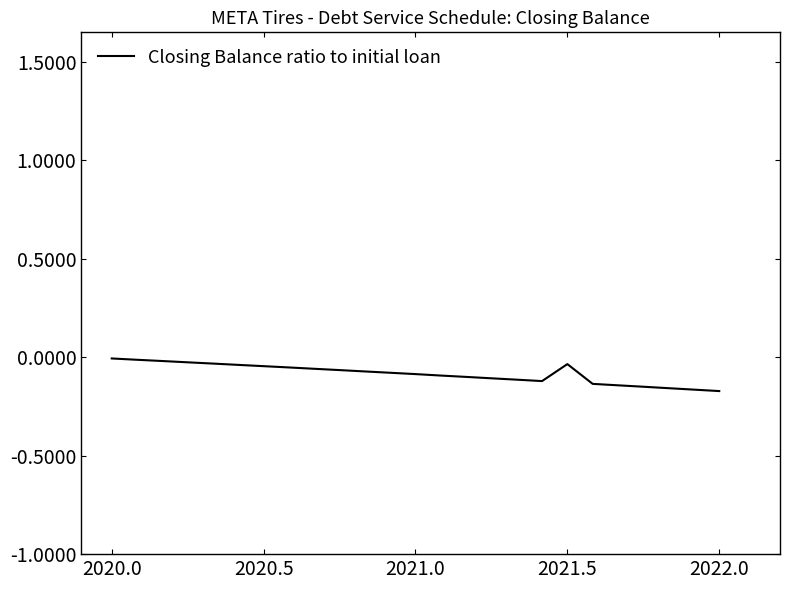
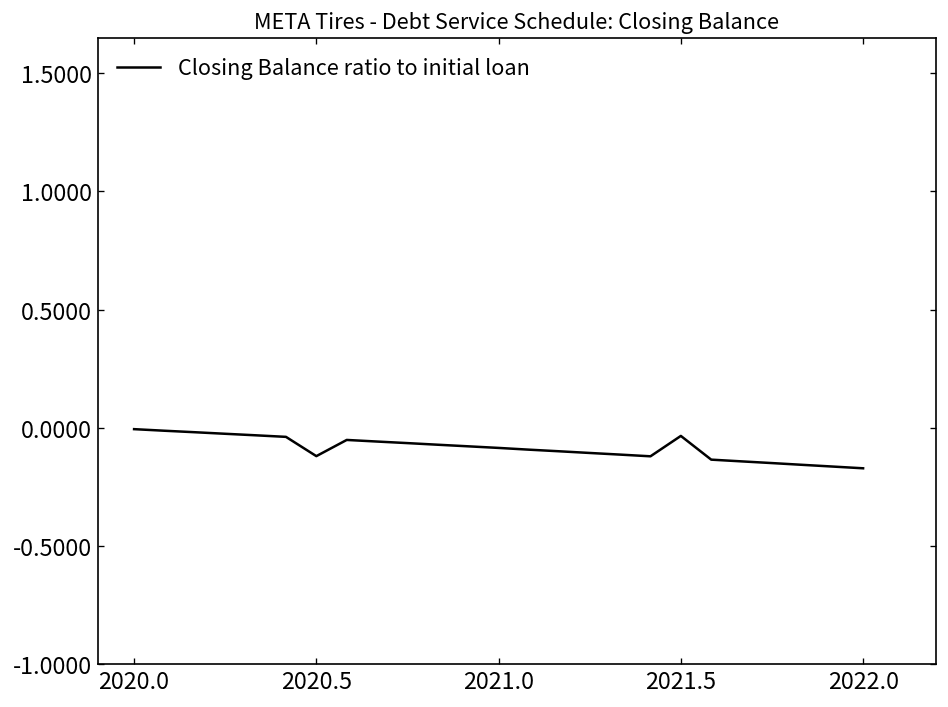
2020.5: -0.05 -> -0.12
